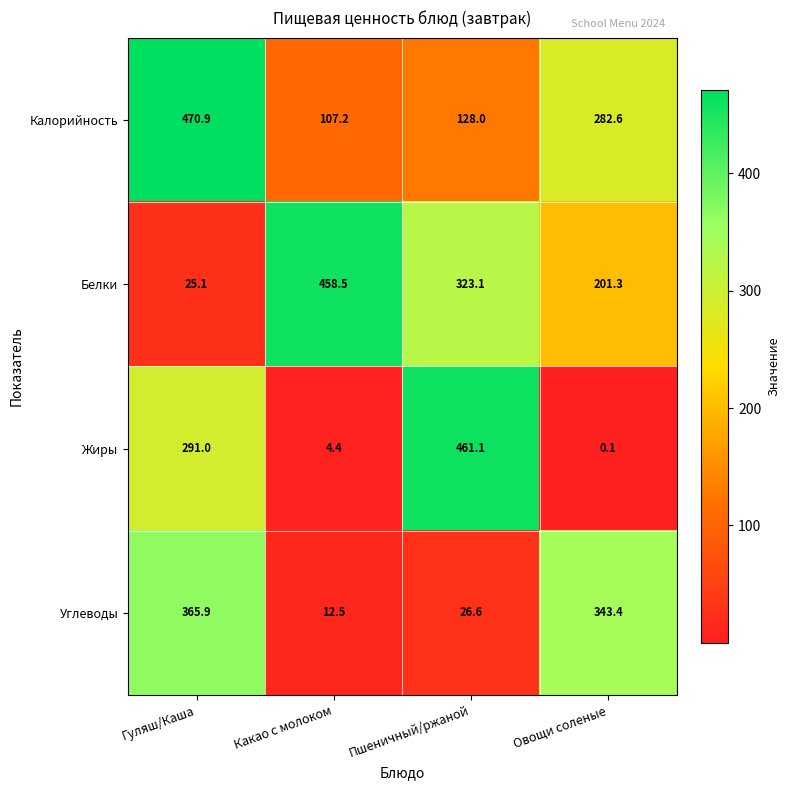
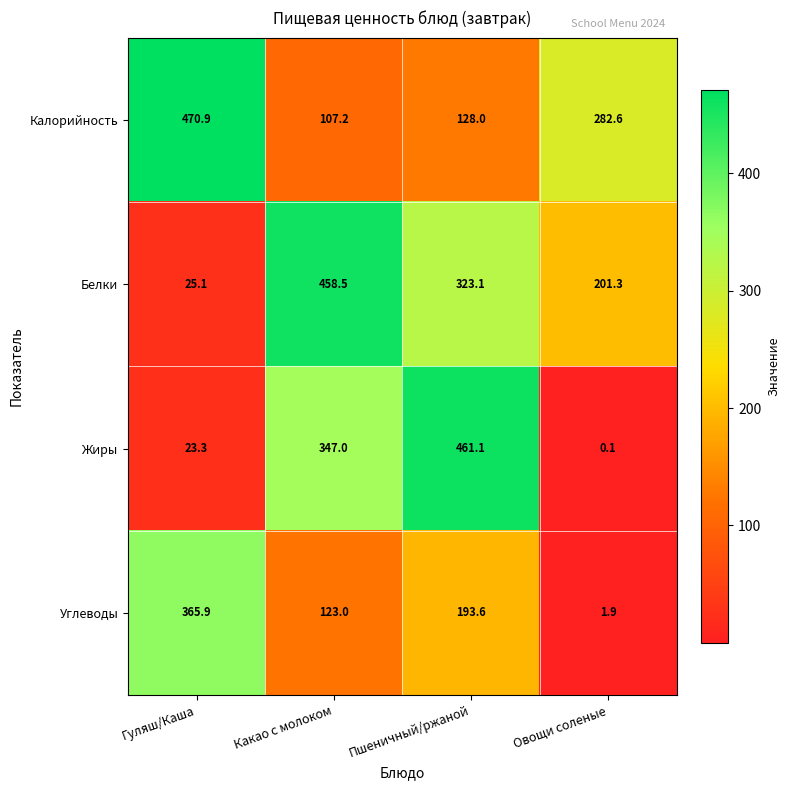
Жиры, Гуляш/Каша: 291.0 -> 23.3
Жиры, Какао с молоком: 4.4 -> 347.0
Углеводы, Какао с молоком: 12.5 -> 123.0
Углеводы, Пшеничный/ржаной: 26.6 -> 193.6
Углеводы, Овощи соленые: 343.4 -> 1.9
